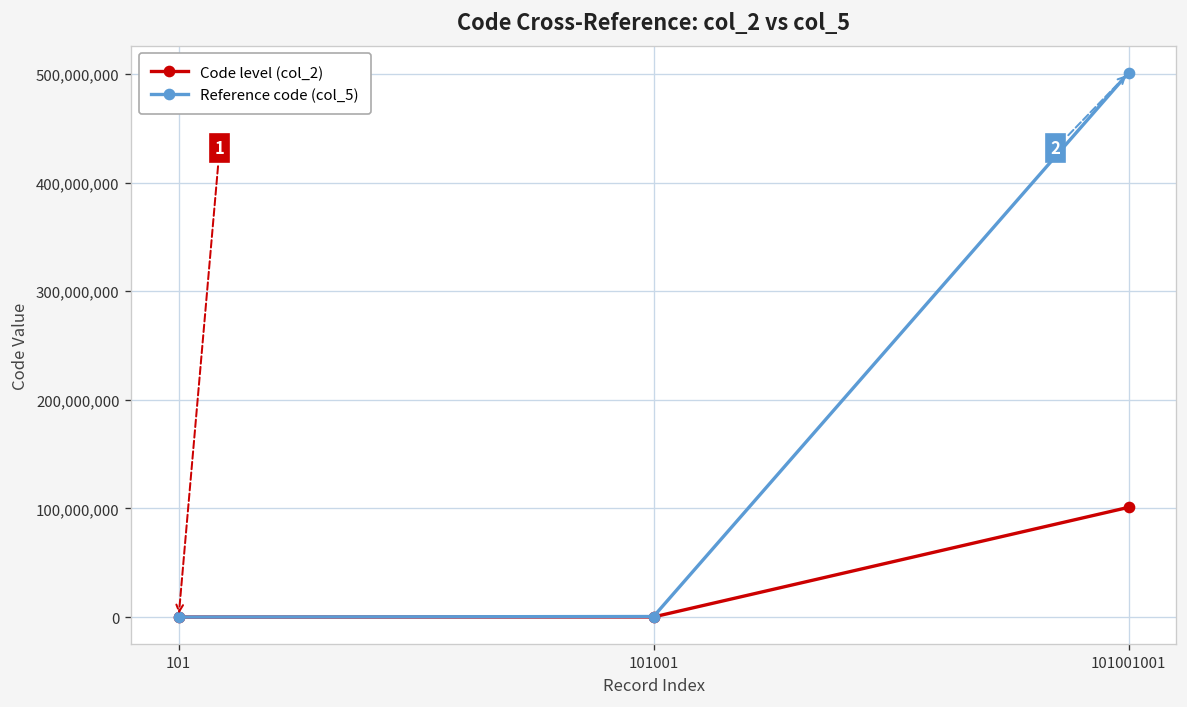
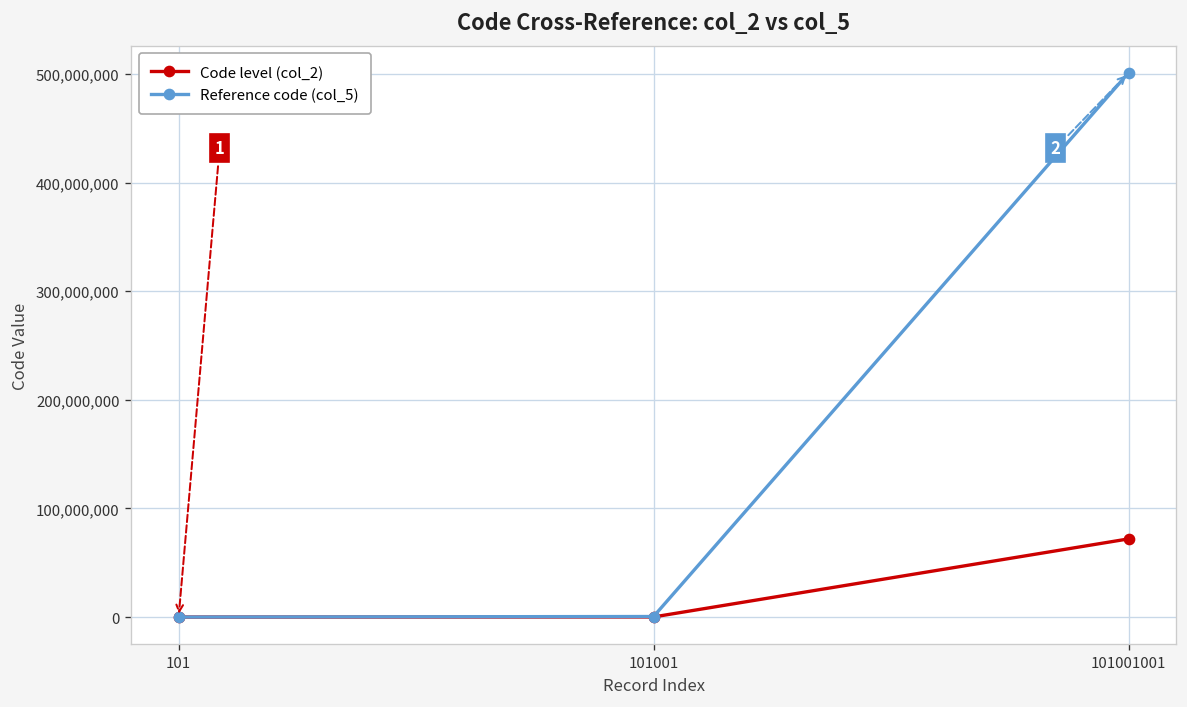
Code level (col_2), 101001001: 100,000,000 -> 70,000,000
